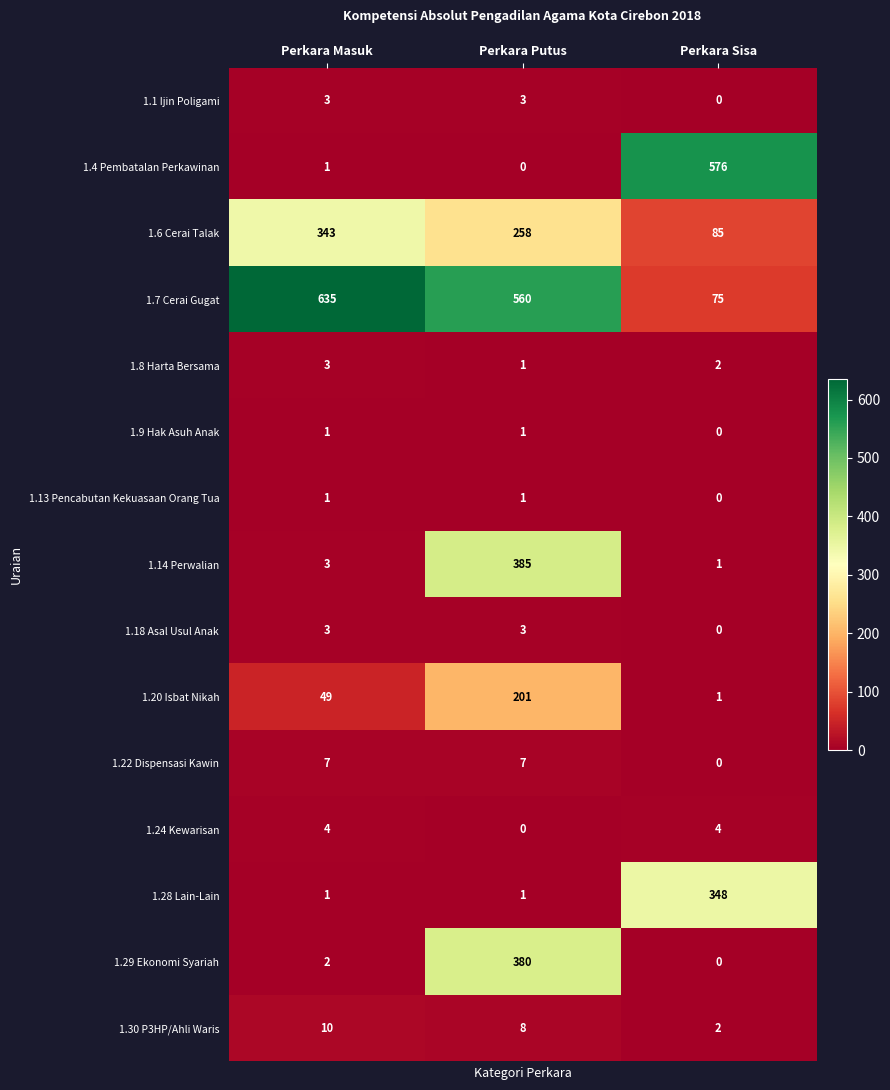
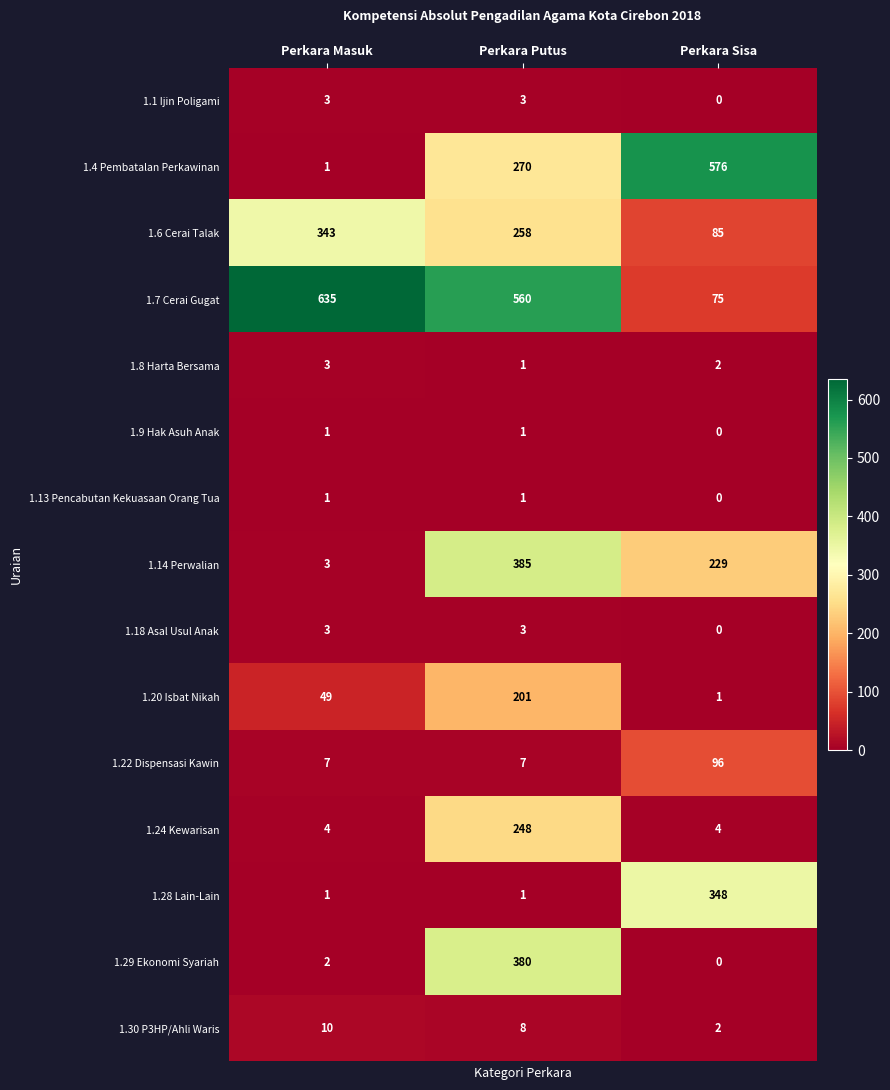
1.4 Pembatalan Perkawinan, Perkara Putus: 0 -> 270
1.14 Perwalian, Perkara Sisa: 1 -> 229
1.22 Dispensasi Kawin, Perkara Sisa: 0 -> 96
1.24 Kewarisan, Perkara Putus: 0 -> 248
